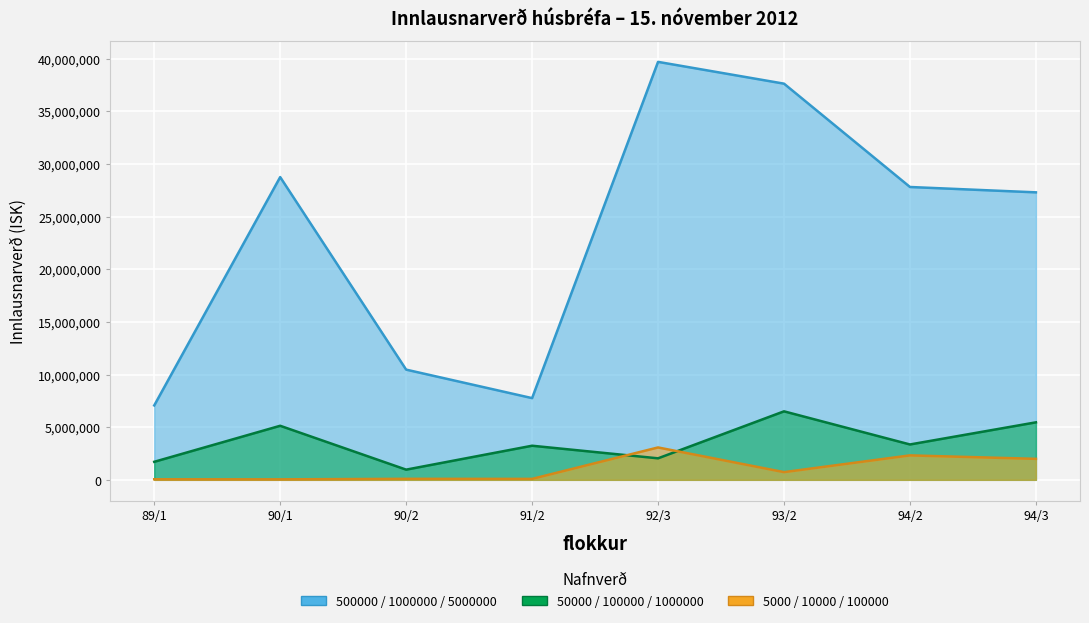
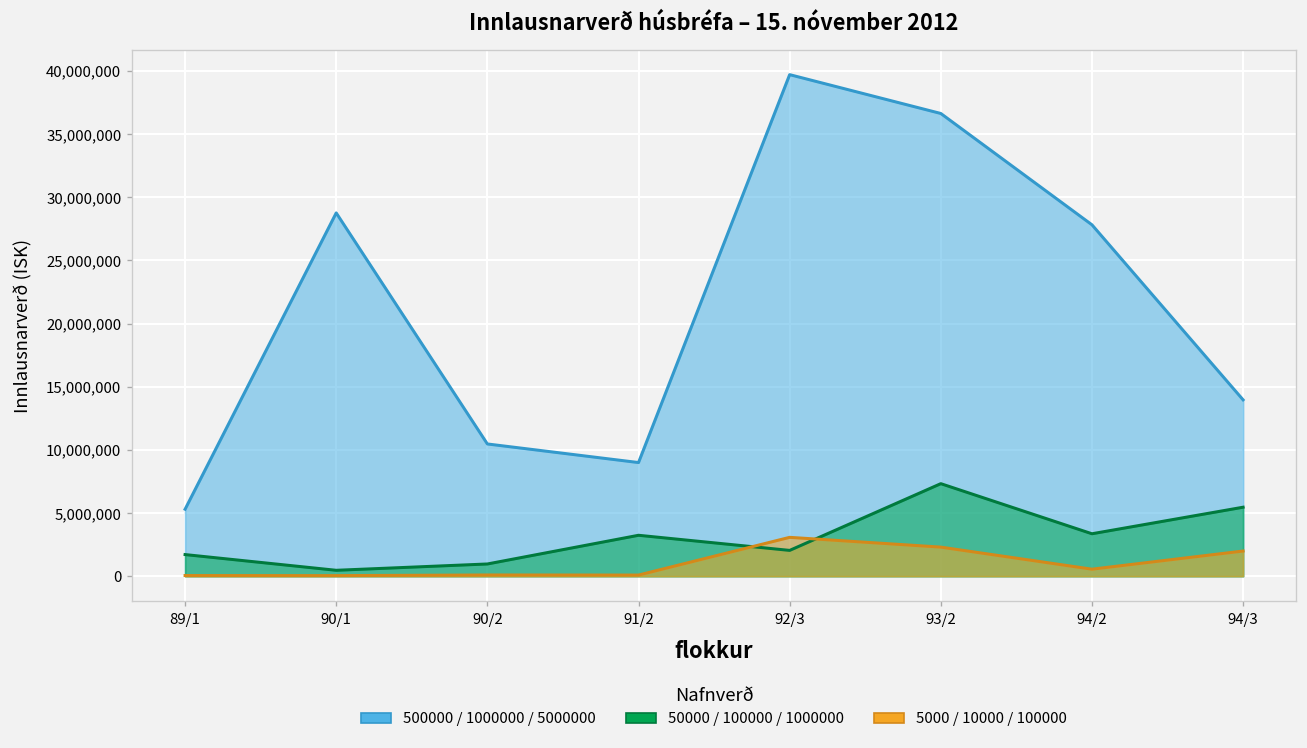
500000 / 1000000 / 5000000, 89/1: 7,100,000 -> 5,300,000
50000 / 100000 / 1000000, 90/1: 5,100,000 -> 500,000
500000 / 1000000 / 5000000, 91/2: 7,800,000 -> 9,000,000
500000 / 1000000 / 5000000, 93/2: 37,600,000 -> 36,600,000
50000 / 100000 / 1000000, 93/2: 6,500,000 -> 7,300,000
5000 / 10000 / 100000, 93/2: 700,000 -> 2,300,000
5000 / 10000 / 100000, 94/2: 2,300,000 -> 600,000
500000 / 1000000 / 5000000, 94/3: 27,300,000 -> 14,000,000
